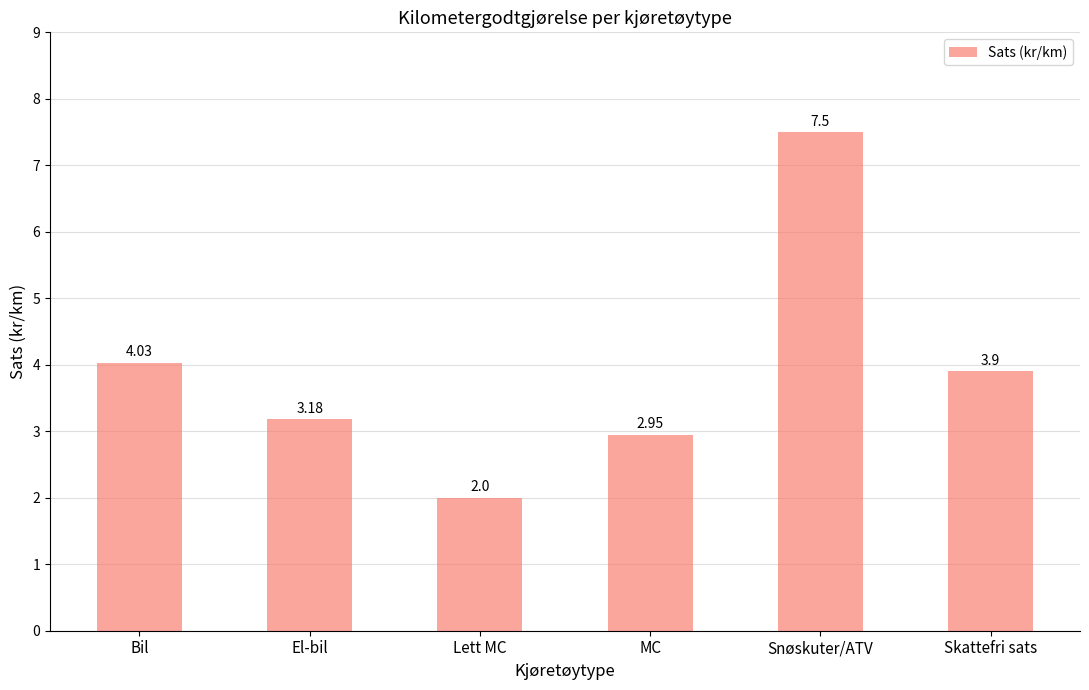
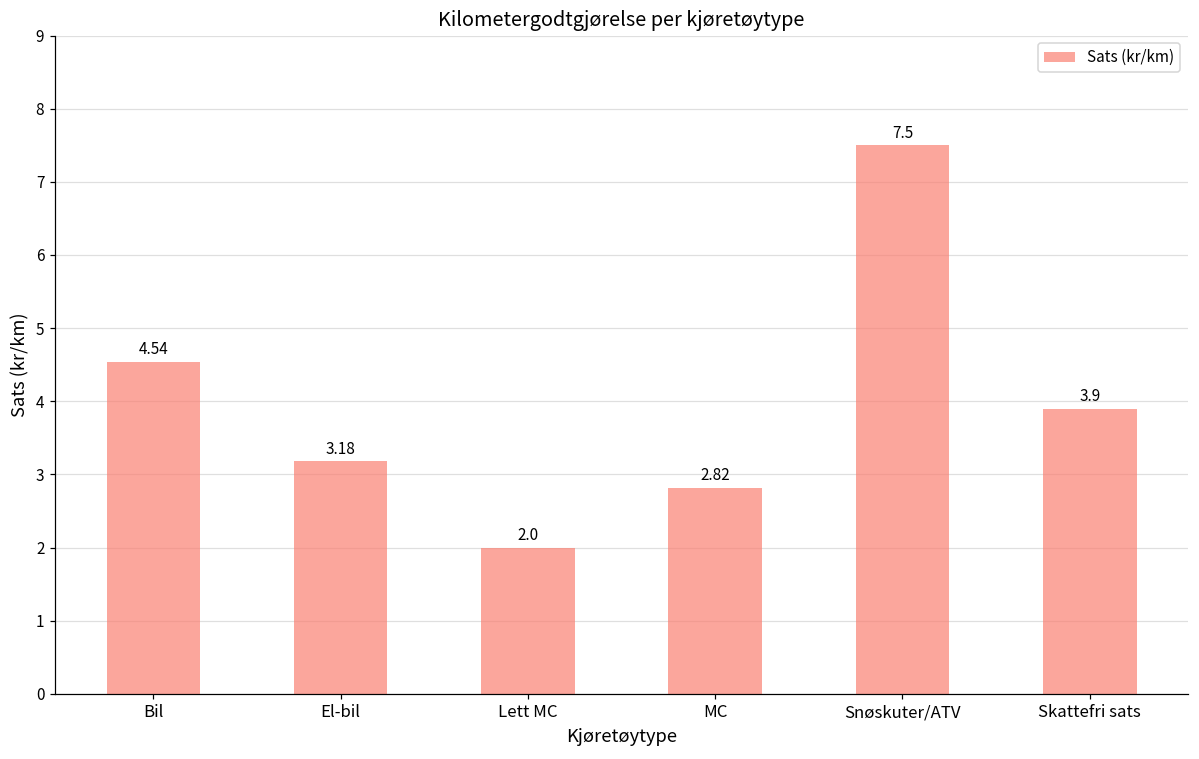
Bil: 4.03 -> 4.54
MC: 2.95 -> 2.82
